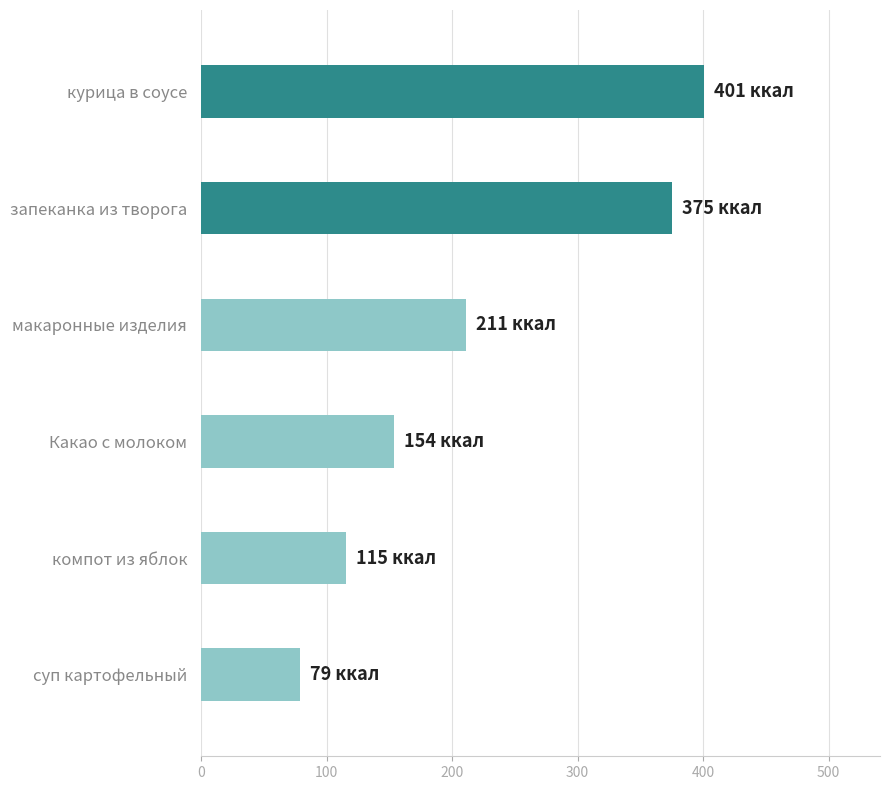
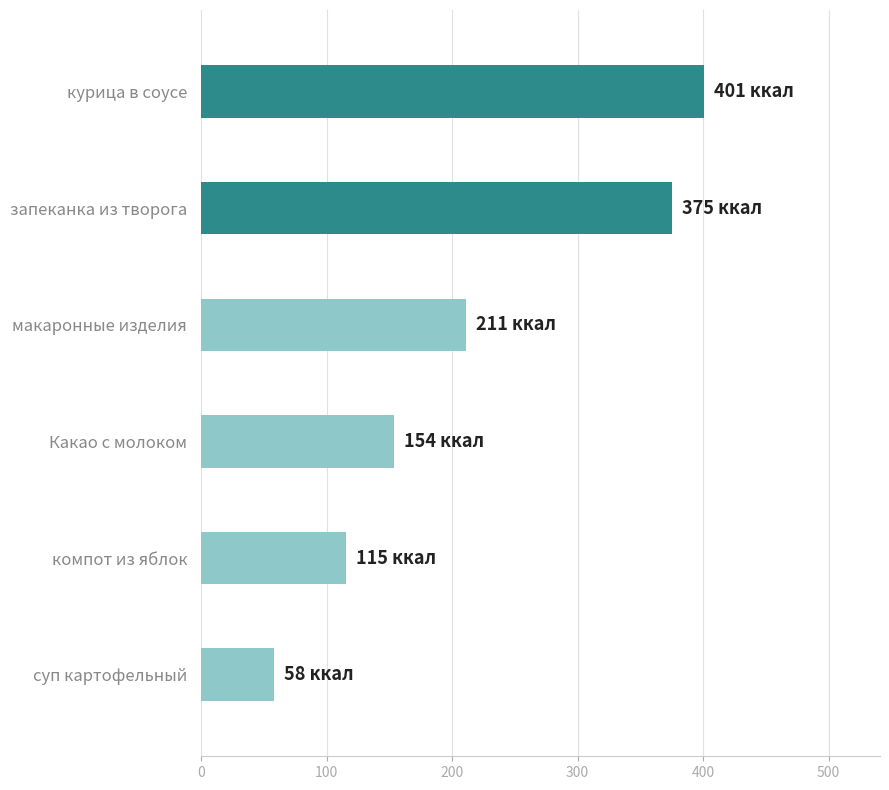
суп картофельный: 79 -> 58
